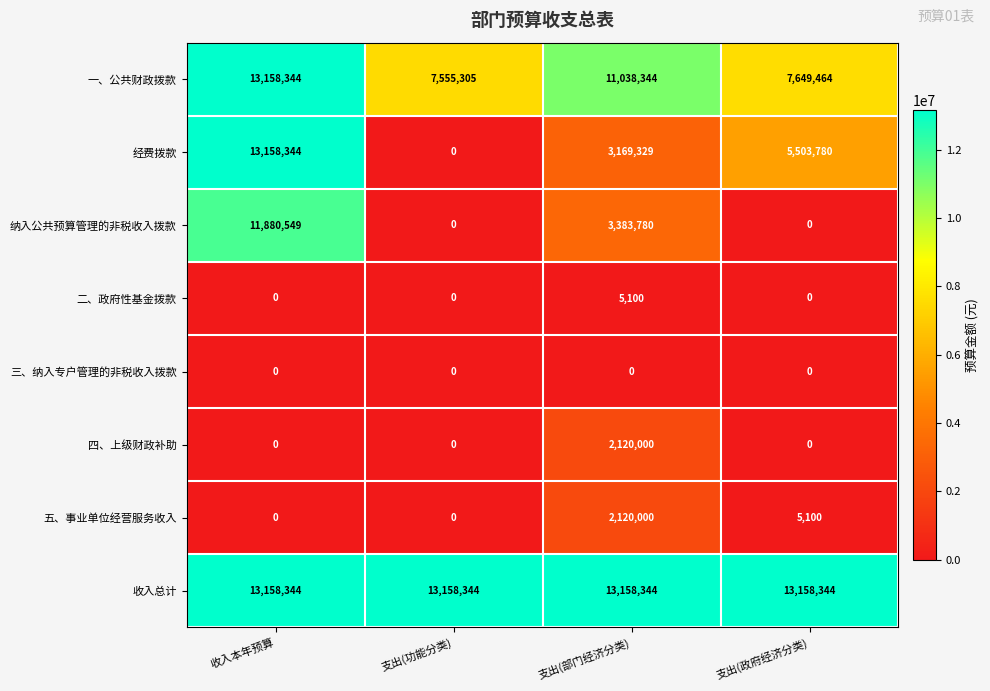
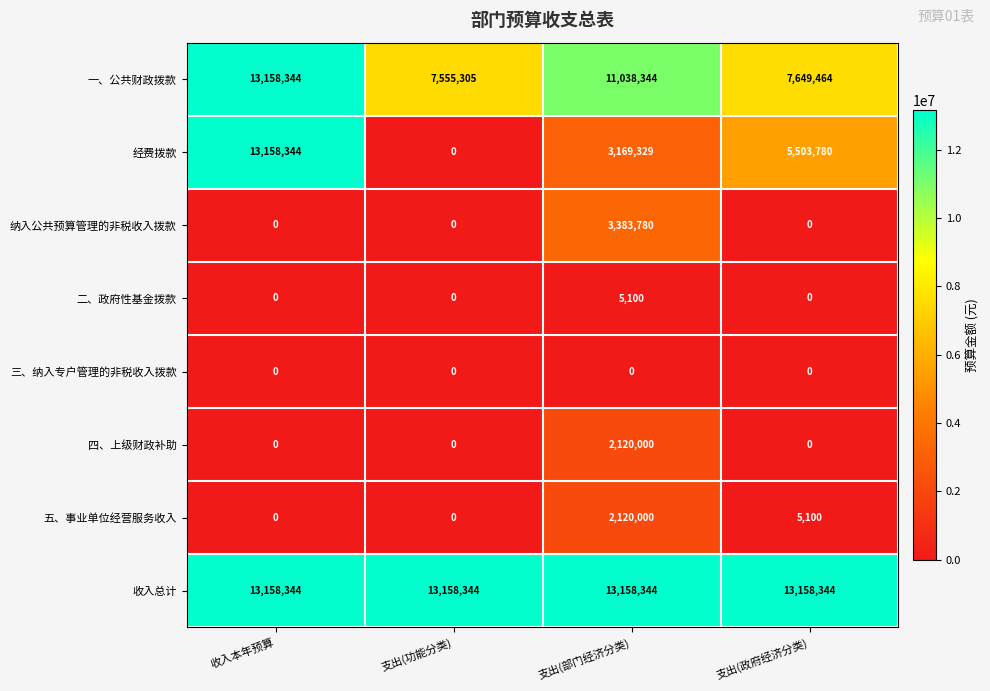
纳入公共预算管理的非税收入拨款, 收入本年预算: 11,880,549 -> 0
